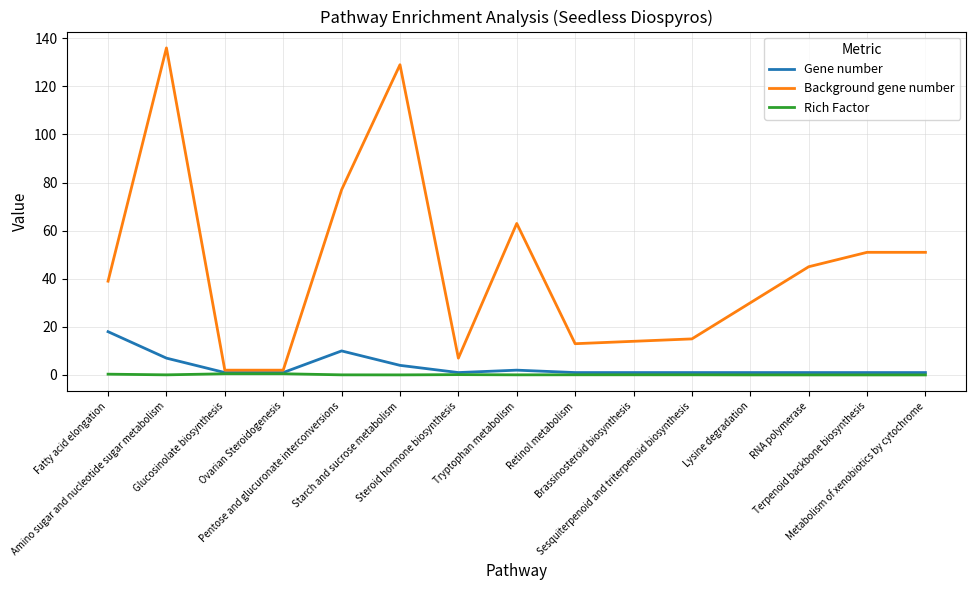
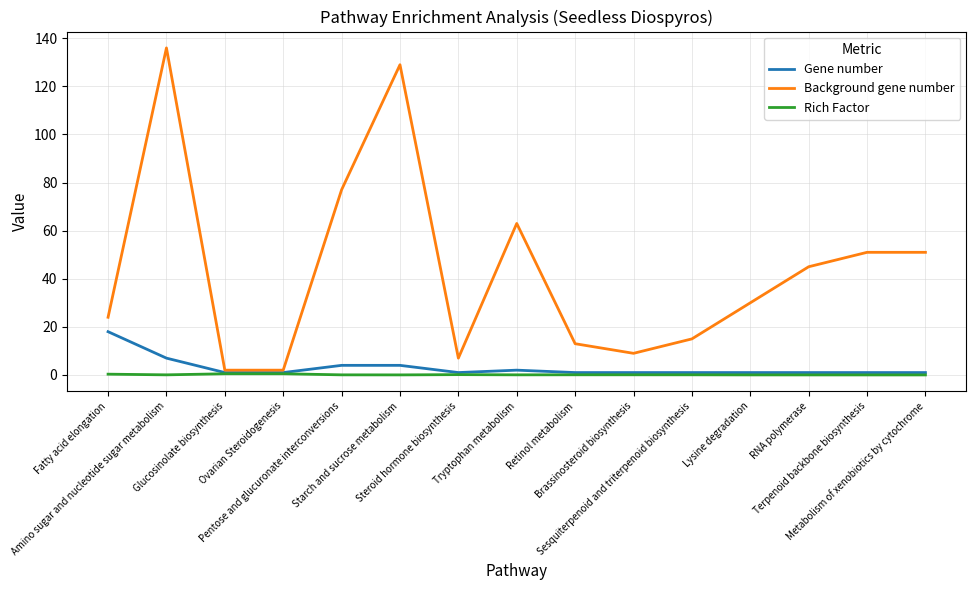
Background gene number, Fatty acid elongation: 39 -> 24
Gene number, Pentose and glucuronate interconversions: 10 -> 4
Background gene number, Brassinosteroid biosynthesis: 14 -> 9
